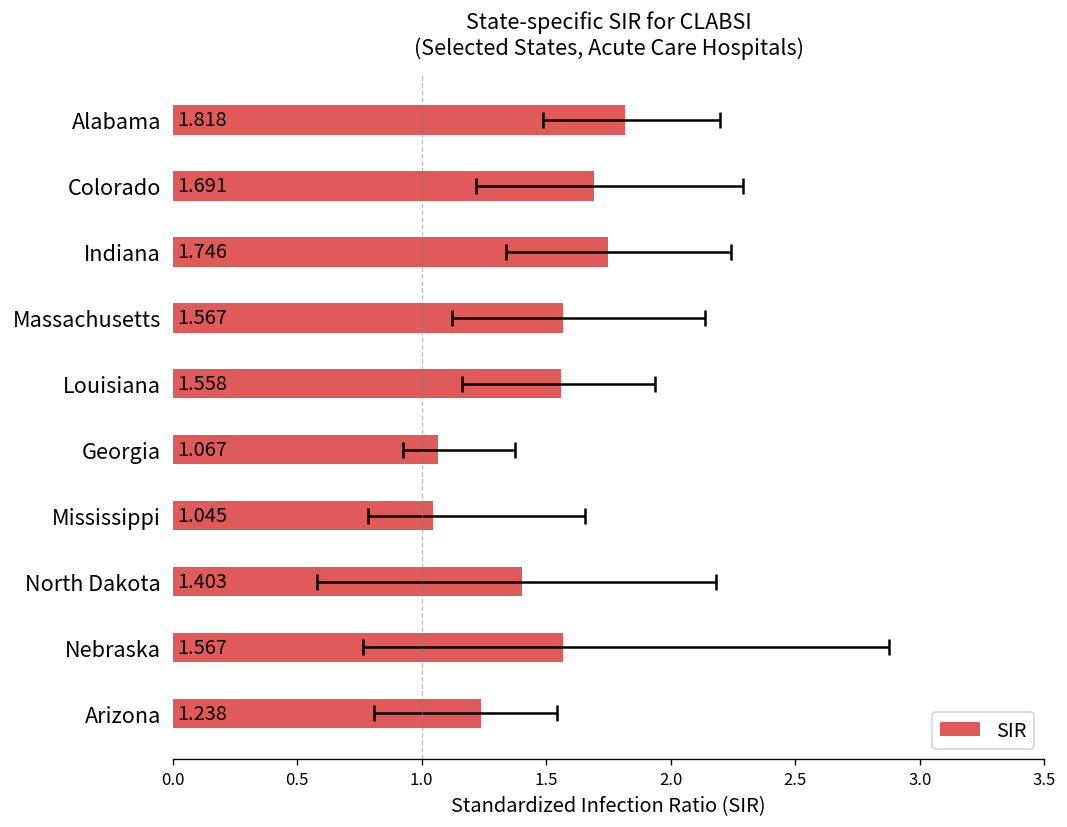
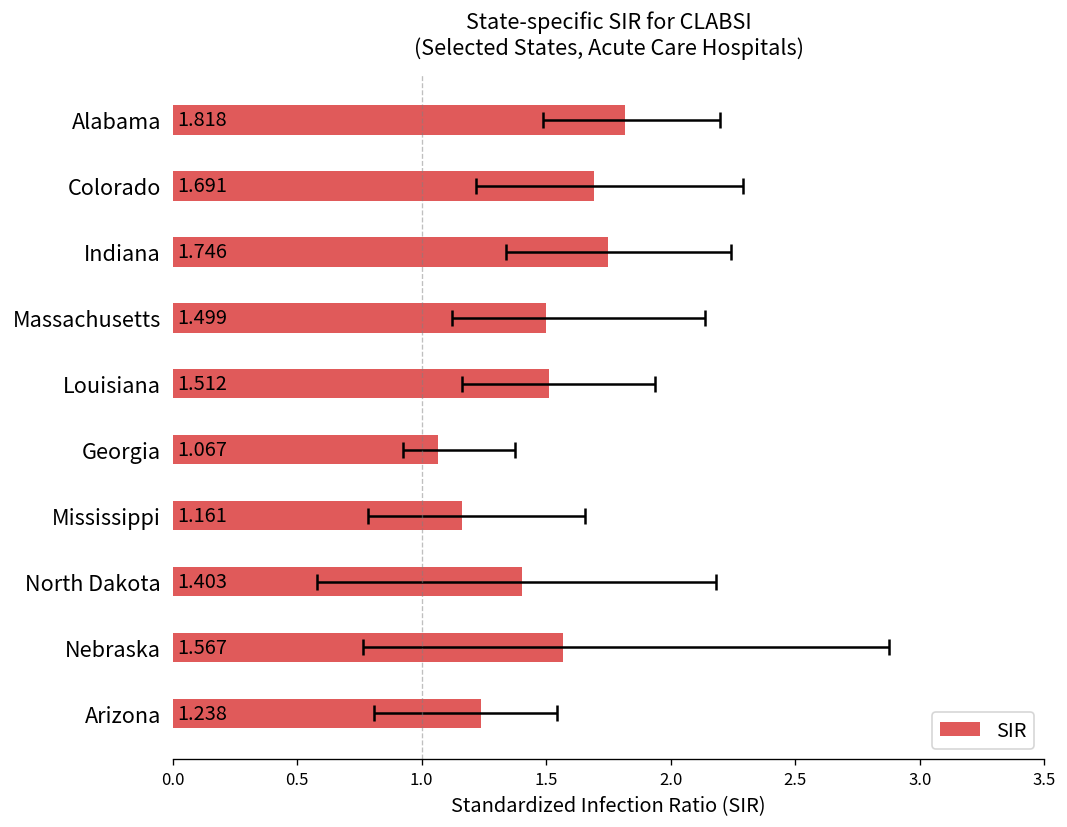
SIR, Massachusetts: 1.567 -> 1.499
SIR, Louisiana: 1.558 -> 1.512
SIR, Mississippi: 1.045 -> 1.161
